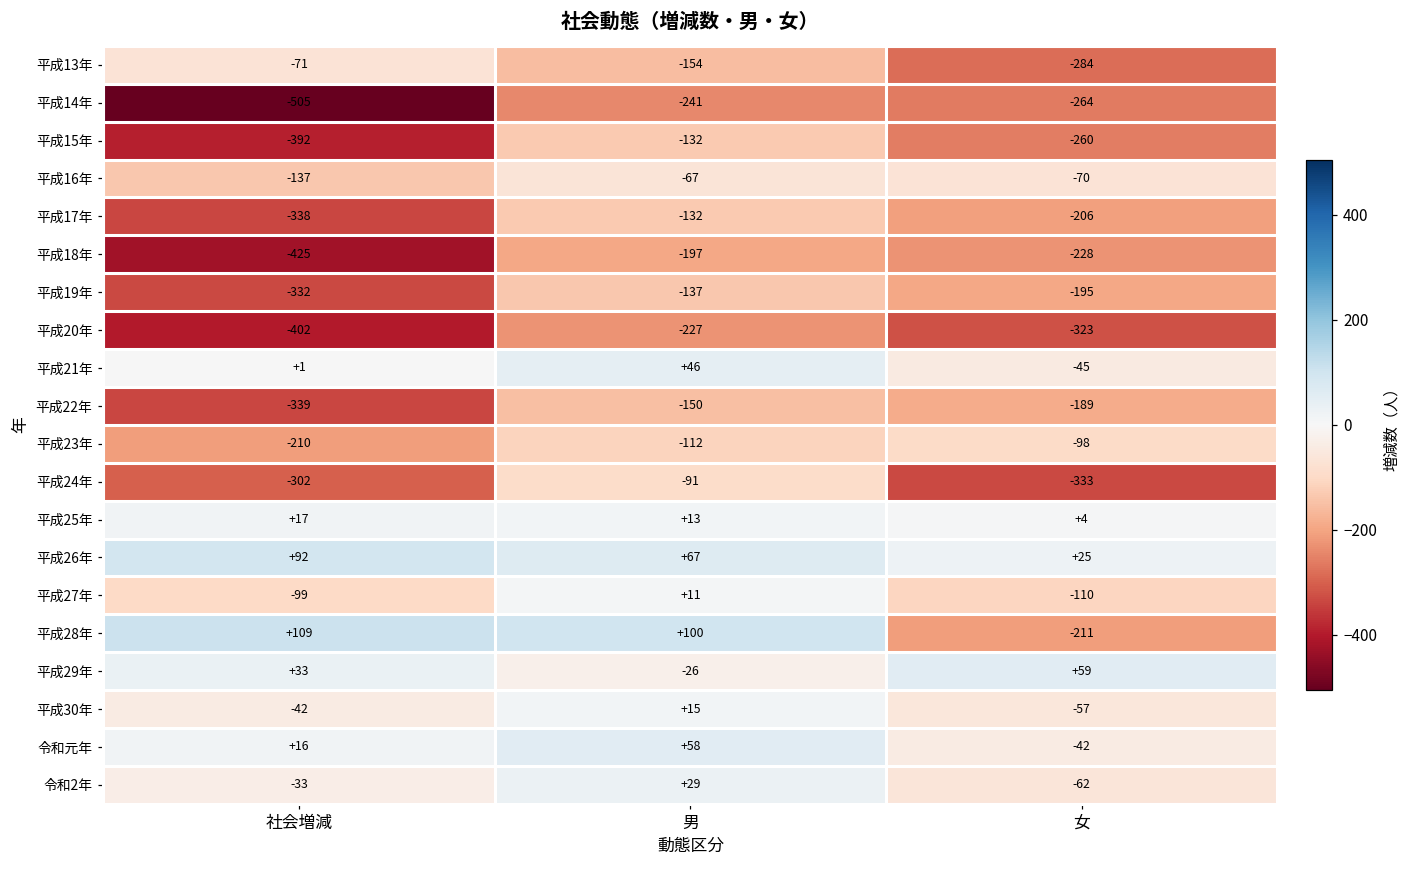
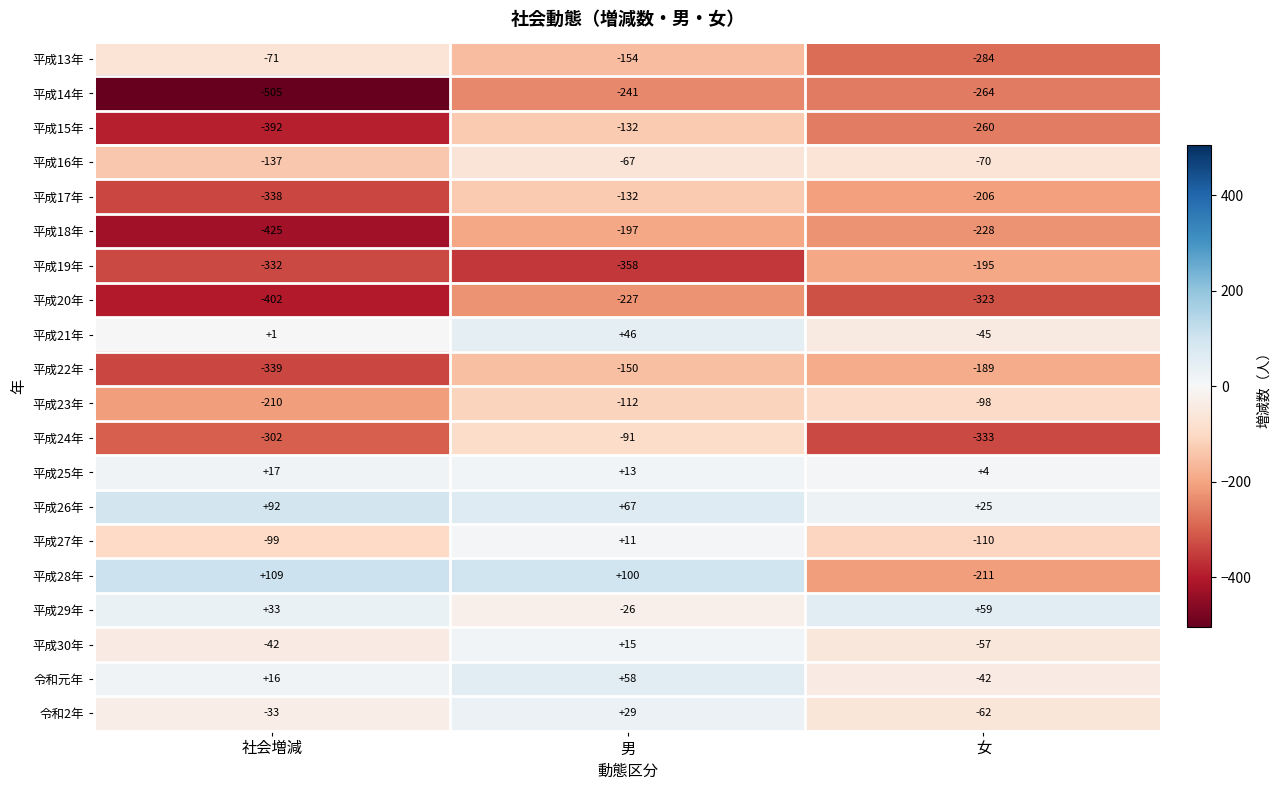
平成19年, 男: -137 -> -358
